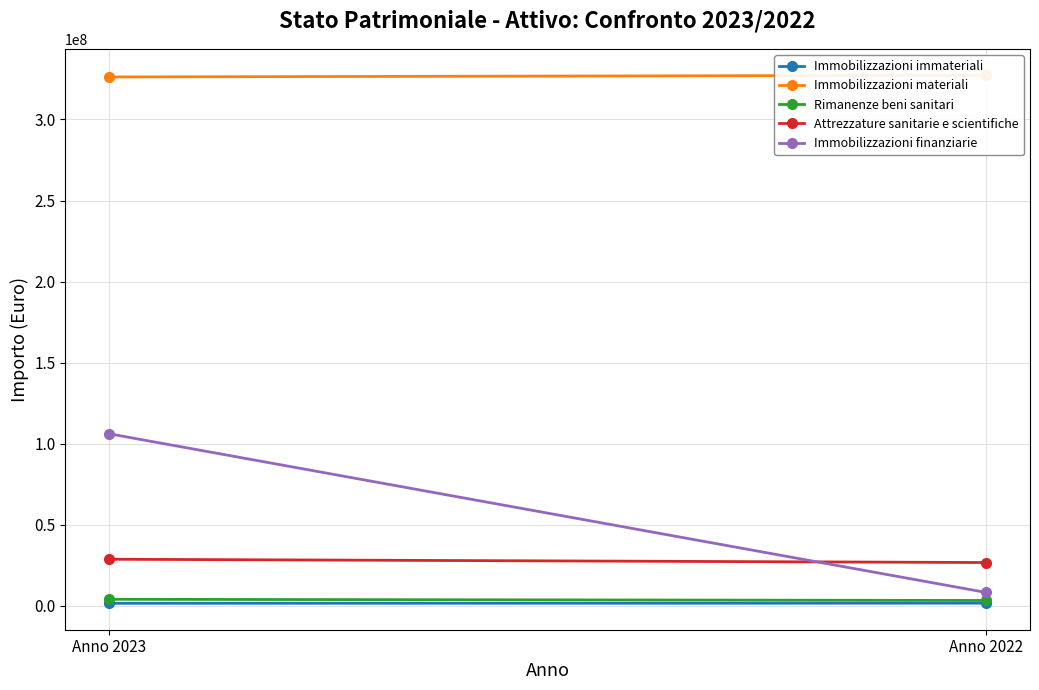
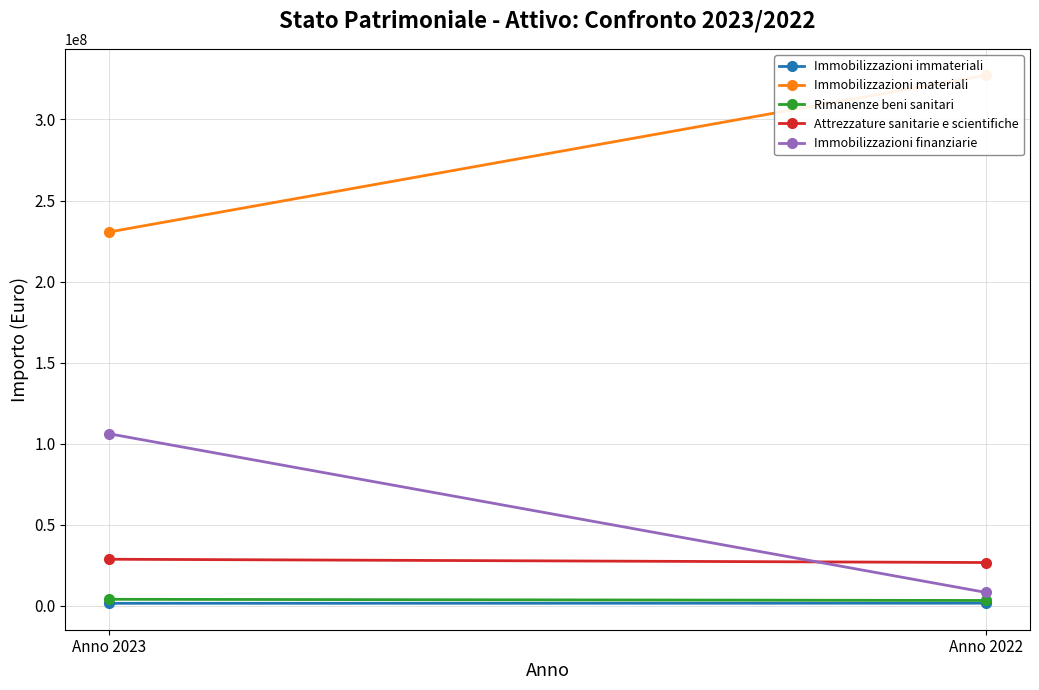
Immobilizzazioni materiali, Anno 2023: 326000000 -> 231000000
